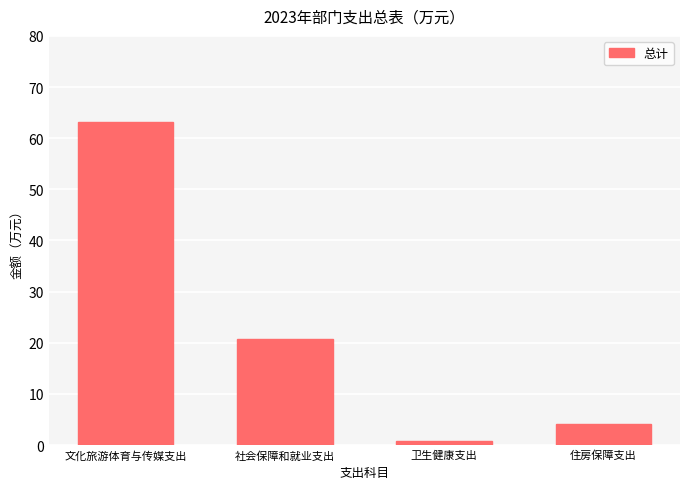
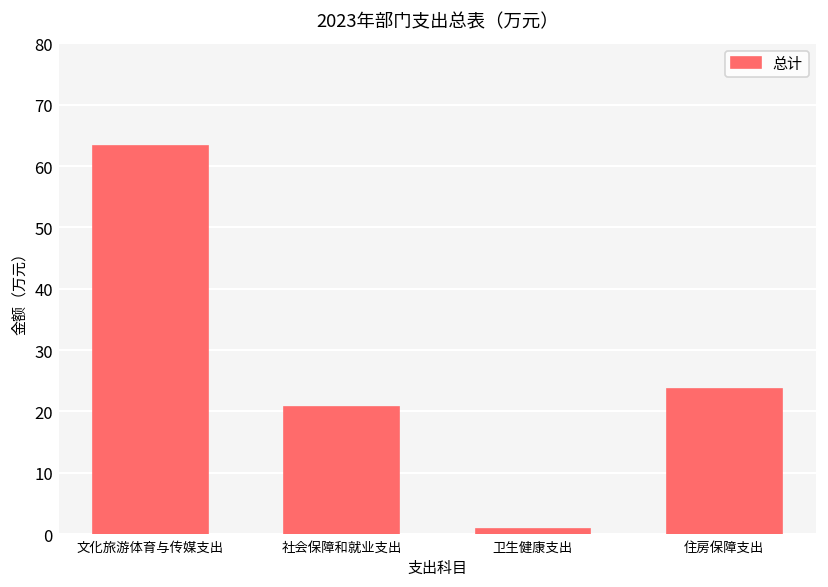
住房保障支出: 4 -> 24
